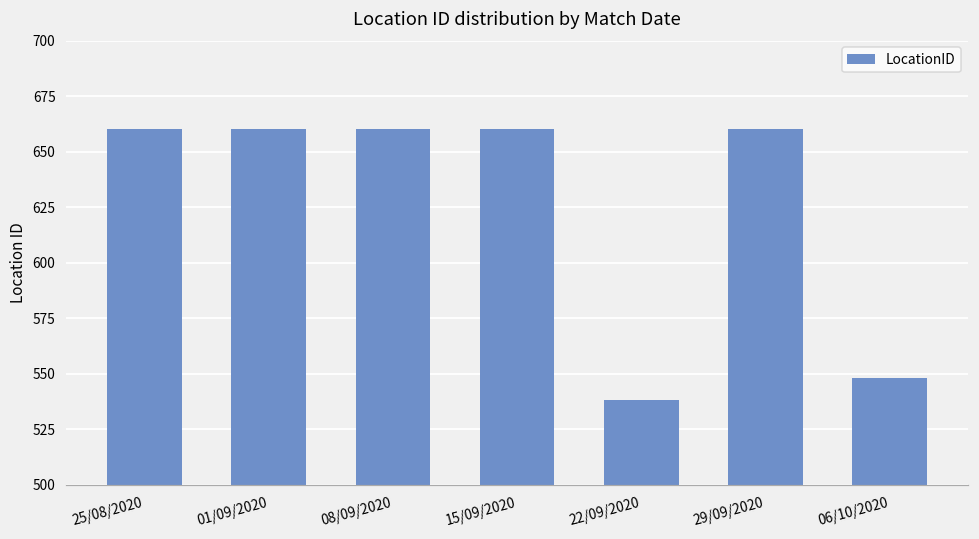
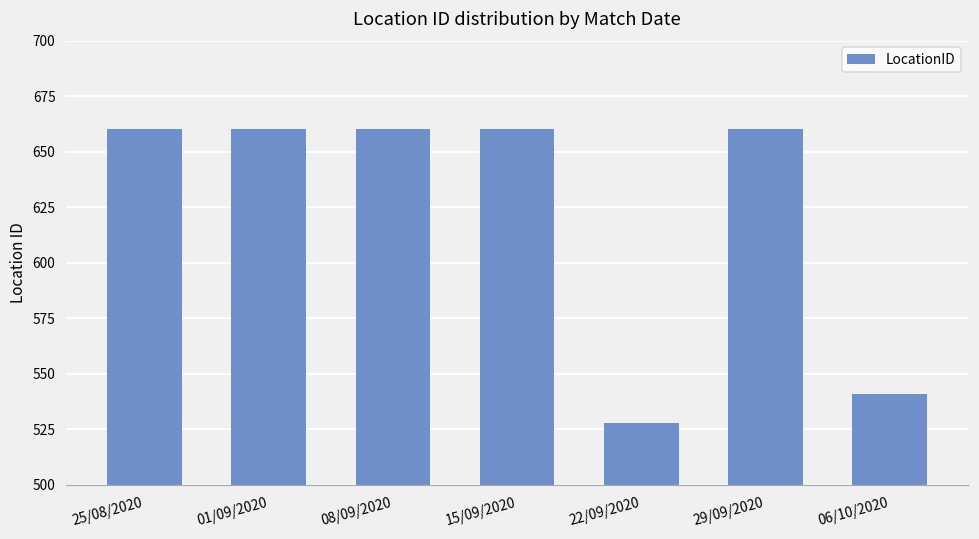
22/09/2020: 538 -> 528
06/10/2020: 548 -> 541
